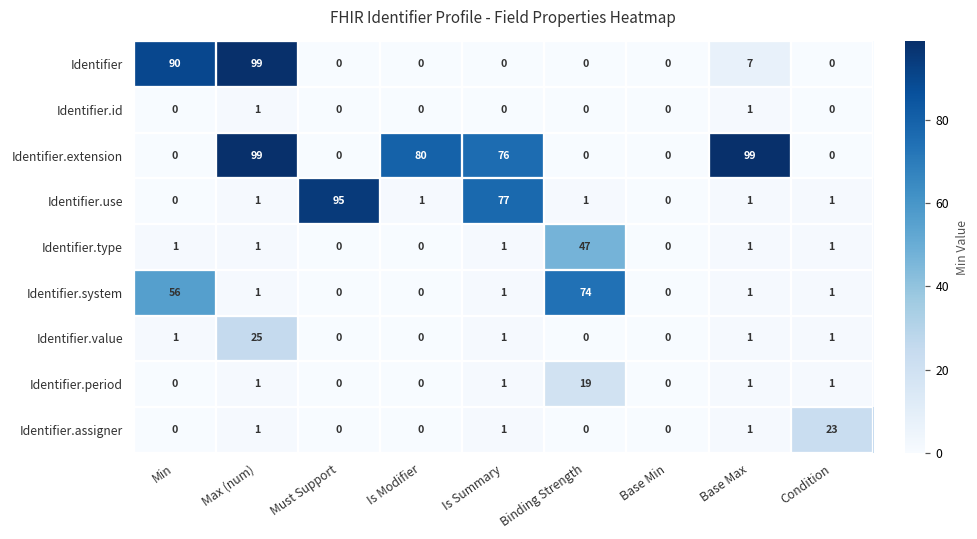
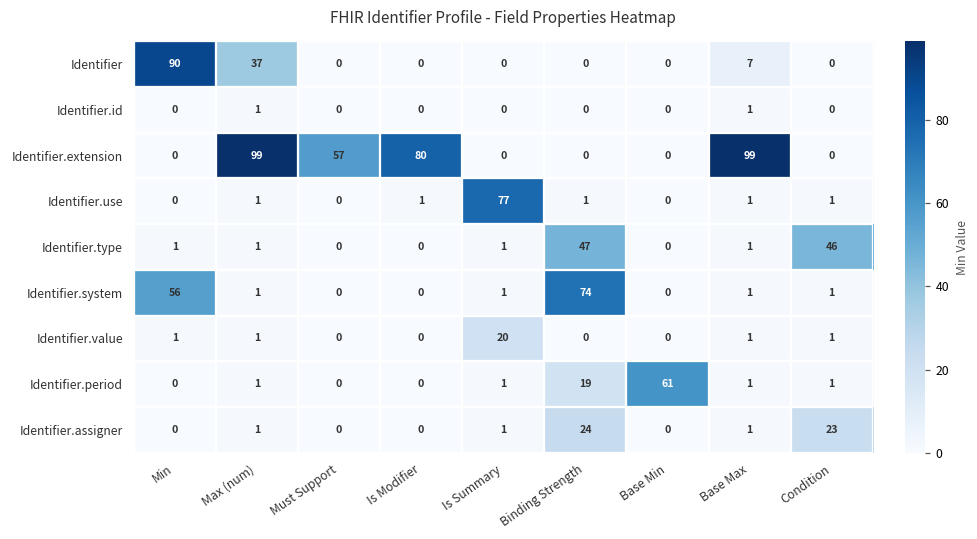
Identifier, Max (num): 99 -> 37
Identifier.extension, Must Support: 0 -> 57
Identifier.extension, Is Summary: 76 -> 0
Identifier.use, Must Support: 95 -> 0
Identifier.type, Condition: 1 -> 46
Identifier.value, Max (num): 25 -> 1
Identifier.value, Is Summary: 1 -> 20
Identifier.period, Base Min: 0 -> 61
Identifier.assigner, Binding Strength: 0 -> 24
